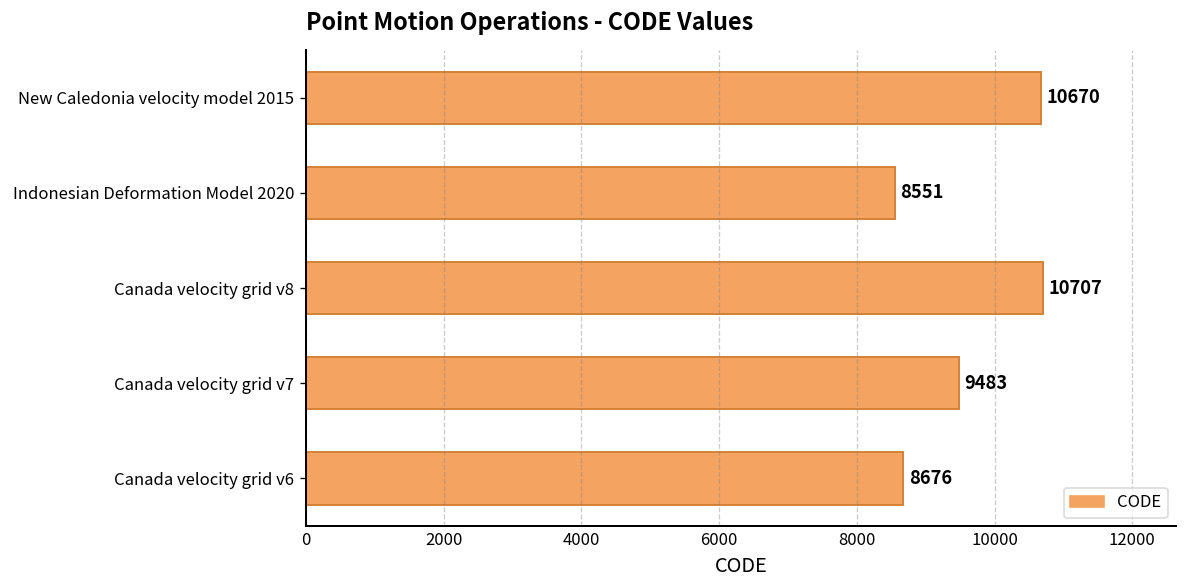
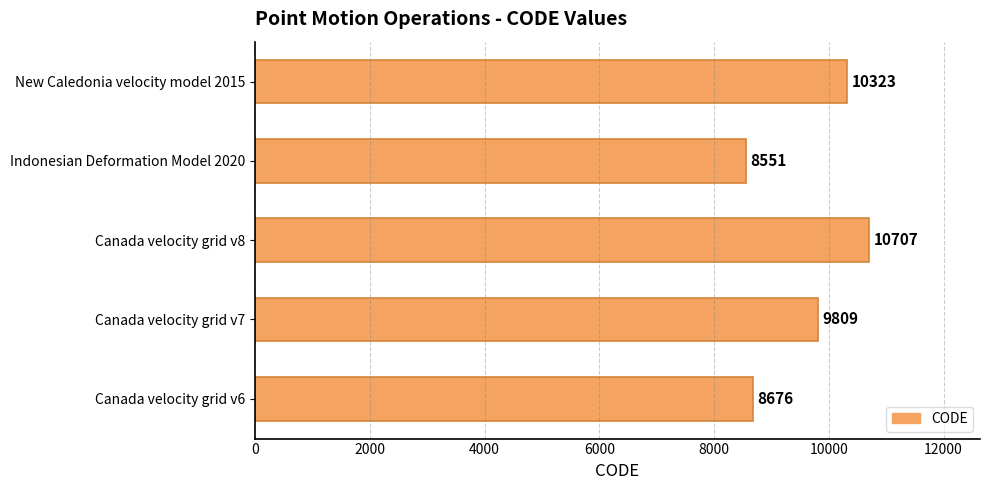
New Caledonia velocity model 2015: 10670 -> 10323
Canada velocity grid v7: 9483 -> 9809
